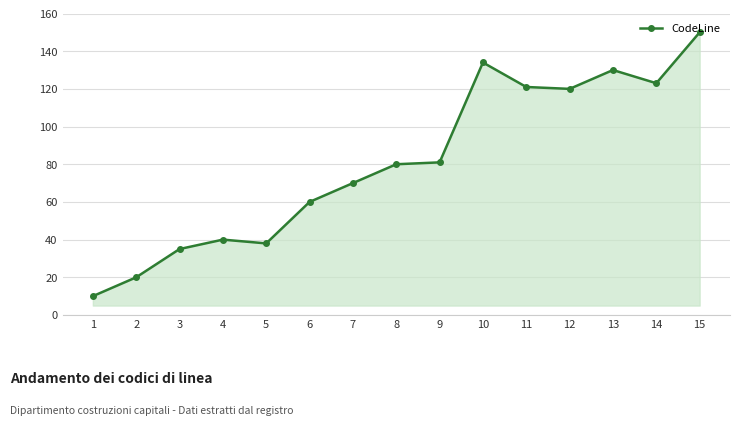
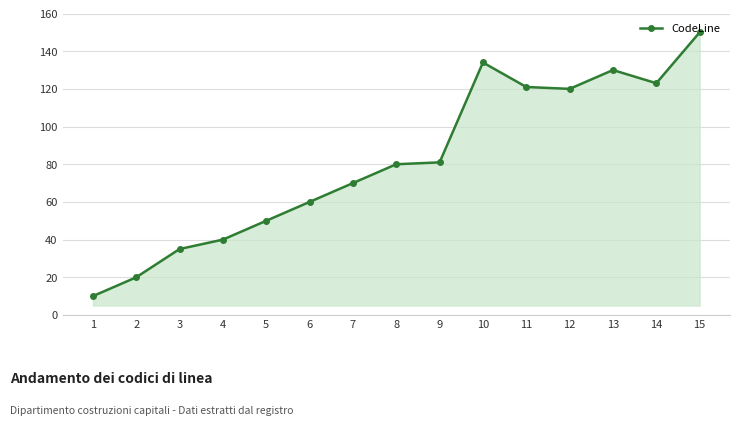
5: 38 -> 50
